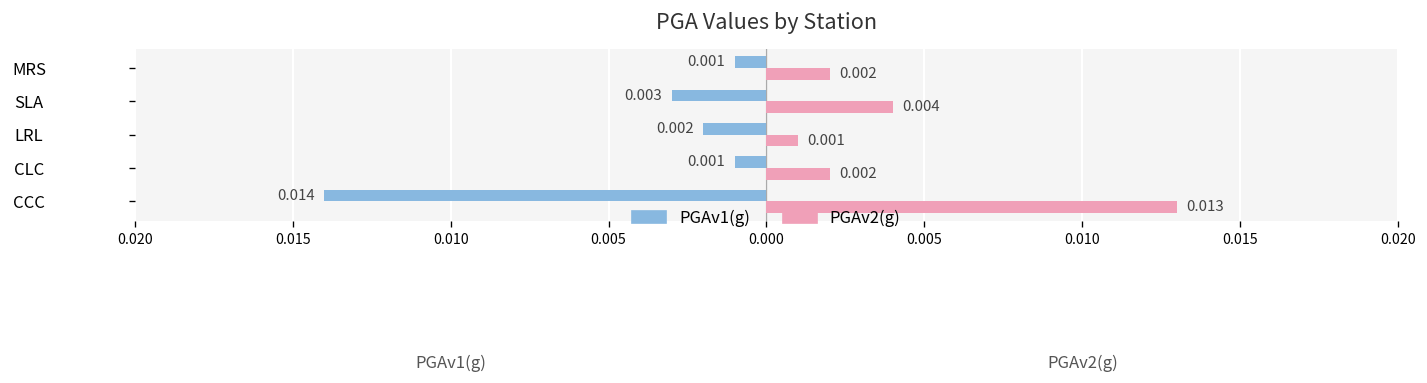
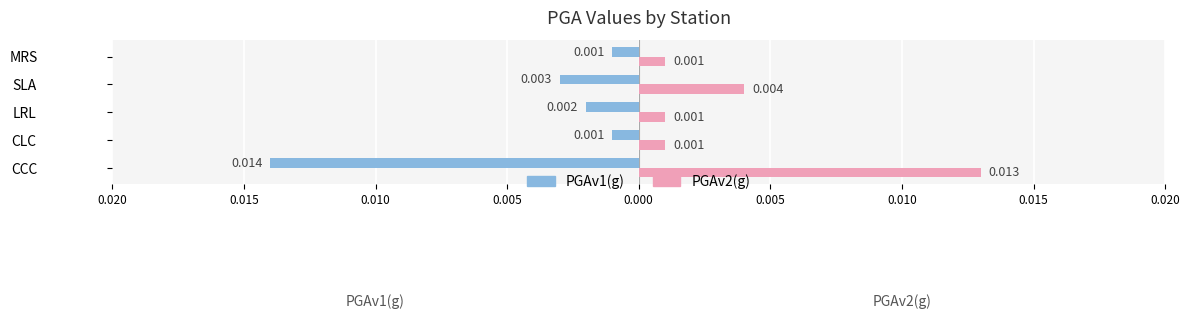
PGAv2(g), MRS: 0.002 -> 0.001
PGAv2(g), CLC: 0.002 -> 0.001
